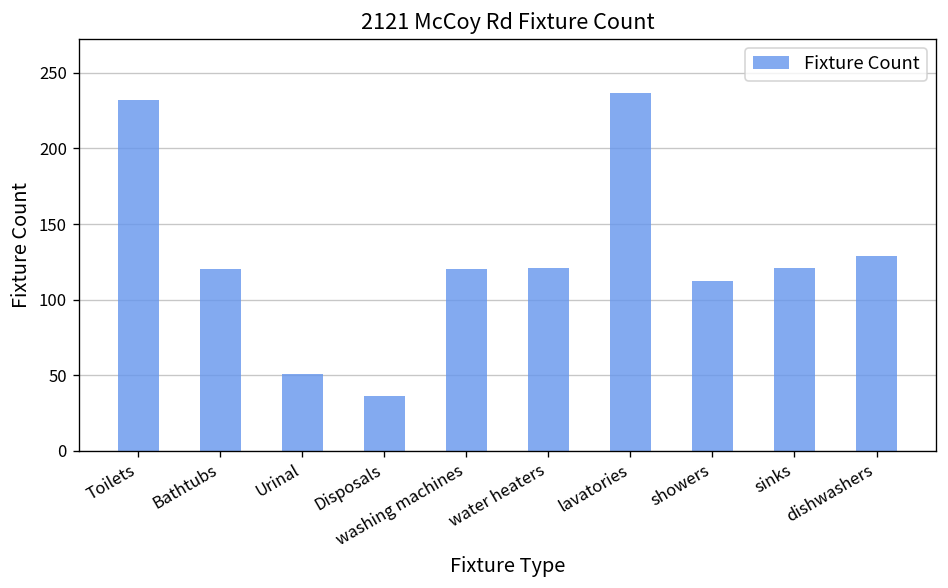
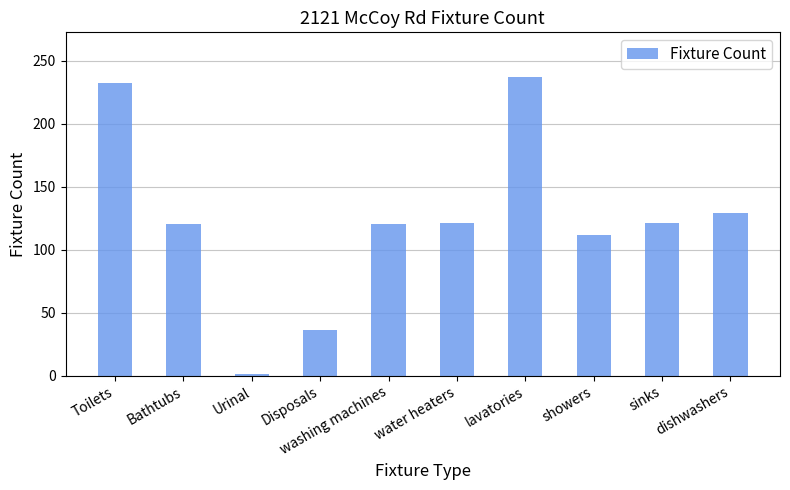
Urinal: 51 -> 1
